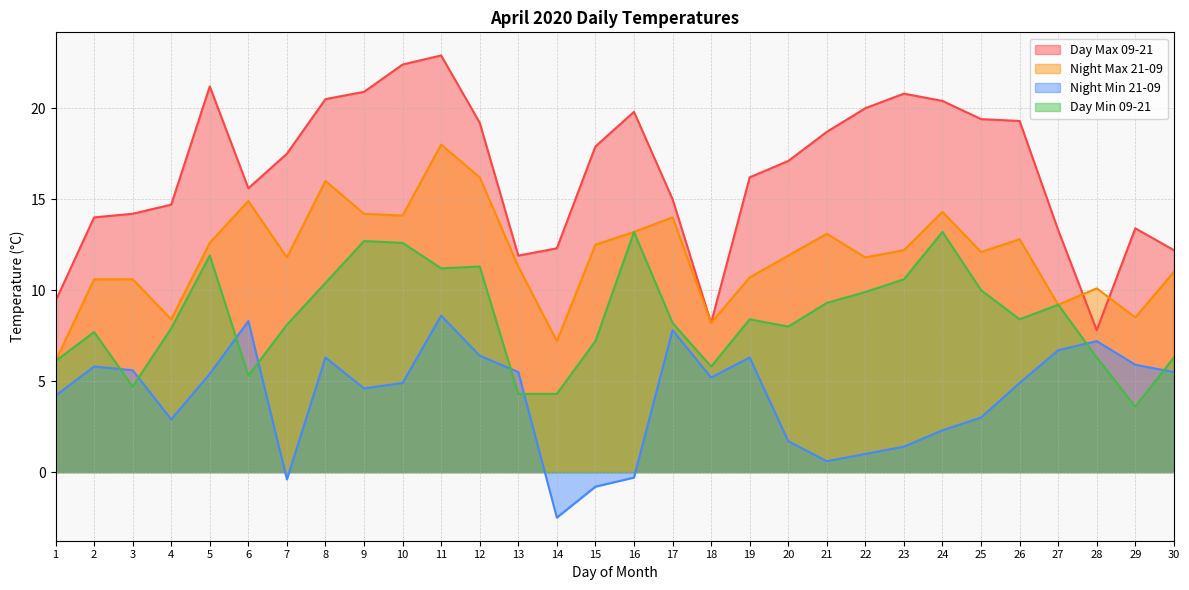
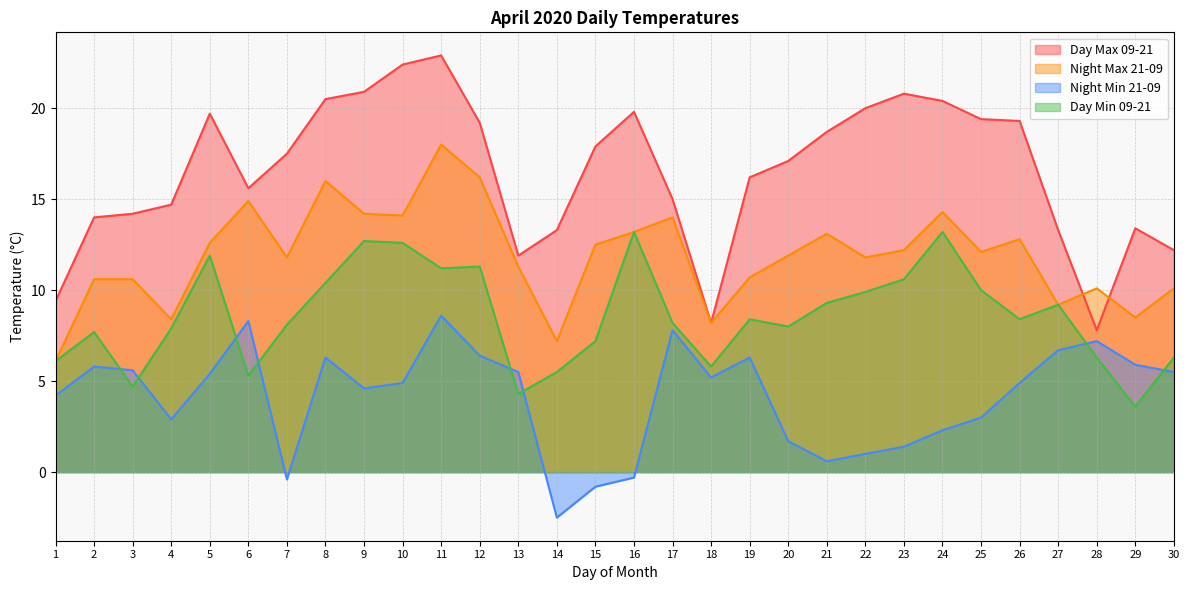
Day Max 09-21, 5: 21.2 -> 19.7
Day Max 09-21, 14: 12.3 -> 13.3
Day Min 09-21, 14: 4.3 -> 5.5
Night Max 21-09, 30: 11.0 -> 10.1
